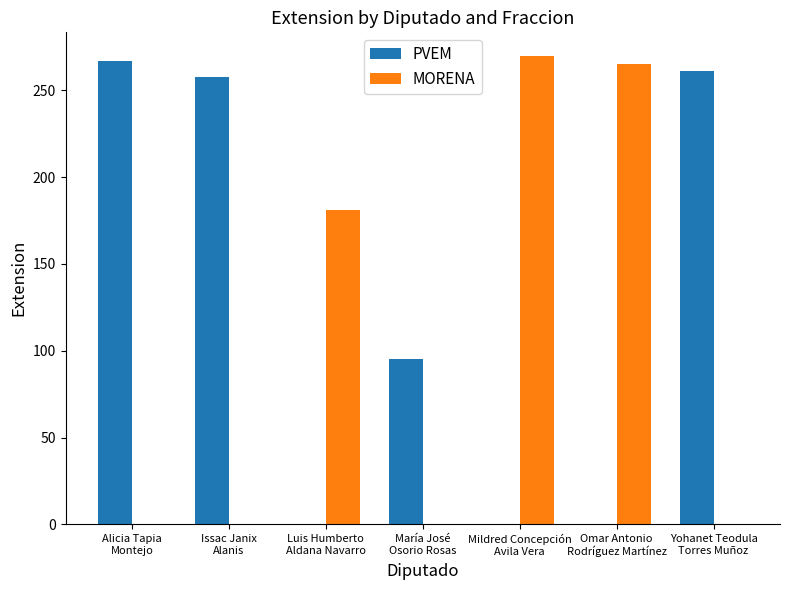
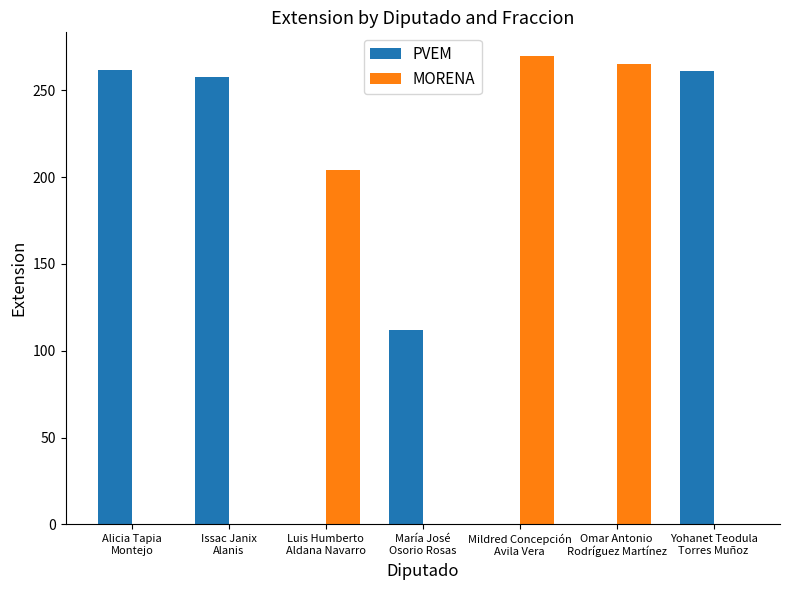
PVEM, Alicia Tapia Montejo: 267 -> 262
MORENA, Luis Humberto Aldana Navarro: 181 -> 204
PVEM, María José Osorio Rosas: 95 -> 112
